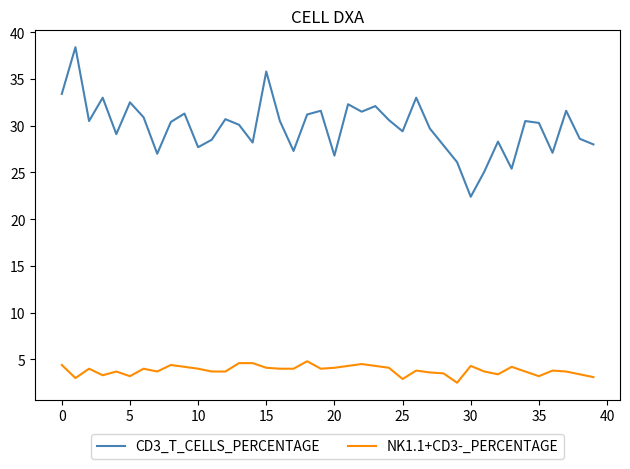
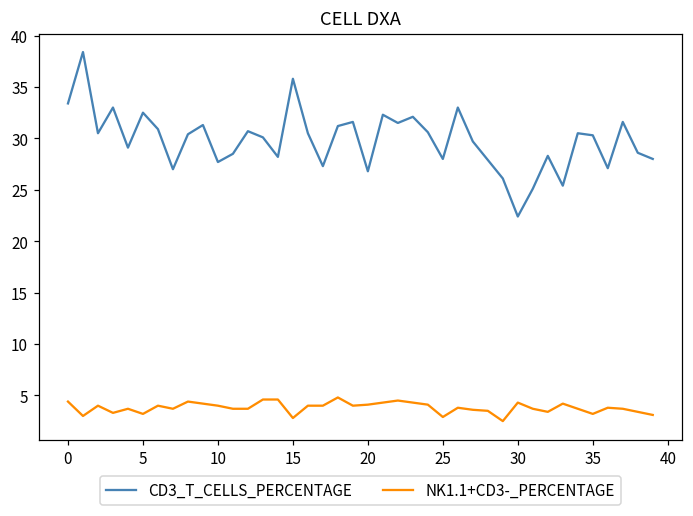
NK1.1+CD3-_PERCENTAGE, 15: 4 -> 3
CD3_T_CELLS_PERCENTAGE, 25: 29 -> 28
